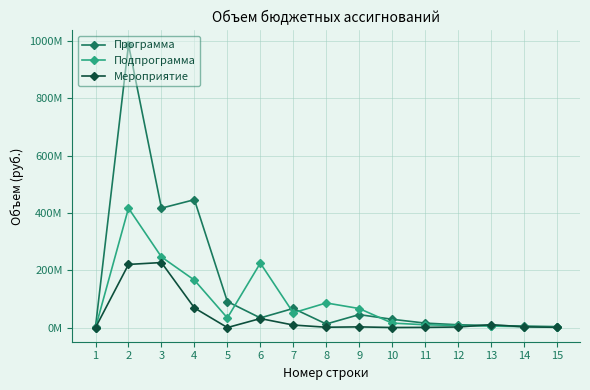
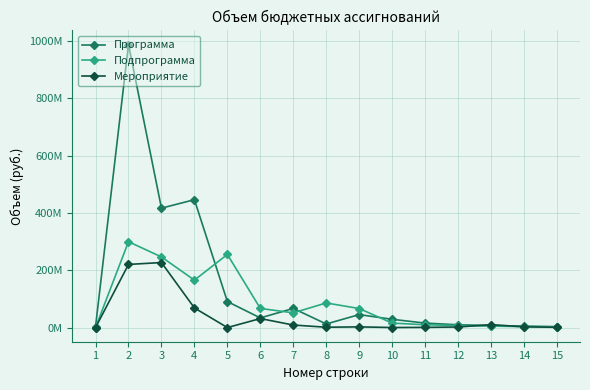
Подпрограмма, 2: 420000000 -> 300000000
Подпрограмма, 5: 30000000 -> 250000000
Подпрограмма, 6: 220000000 -> 70000000
